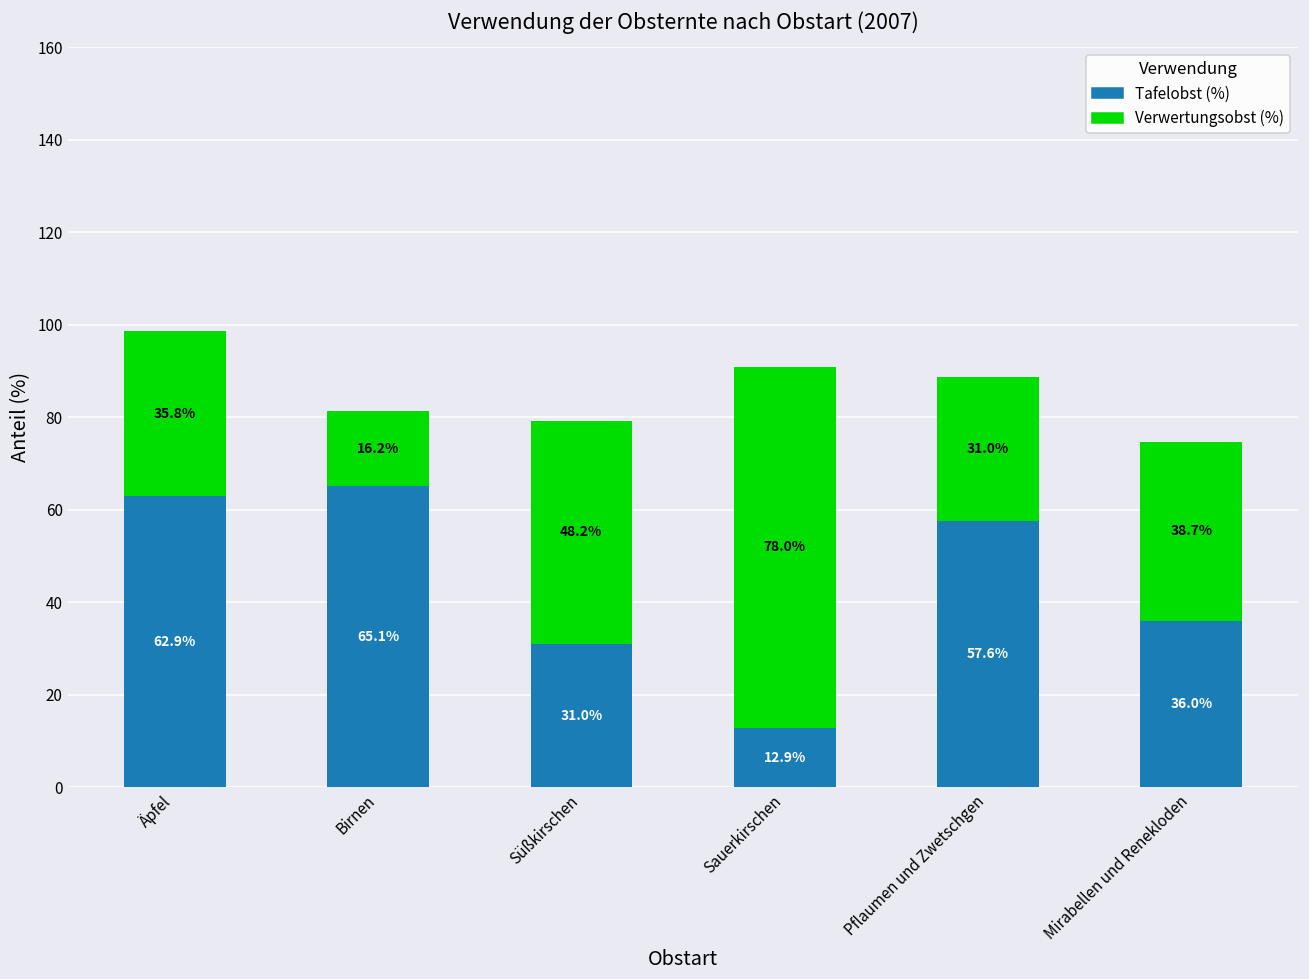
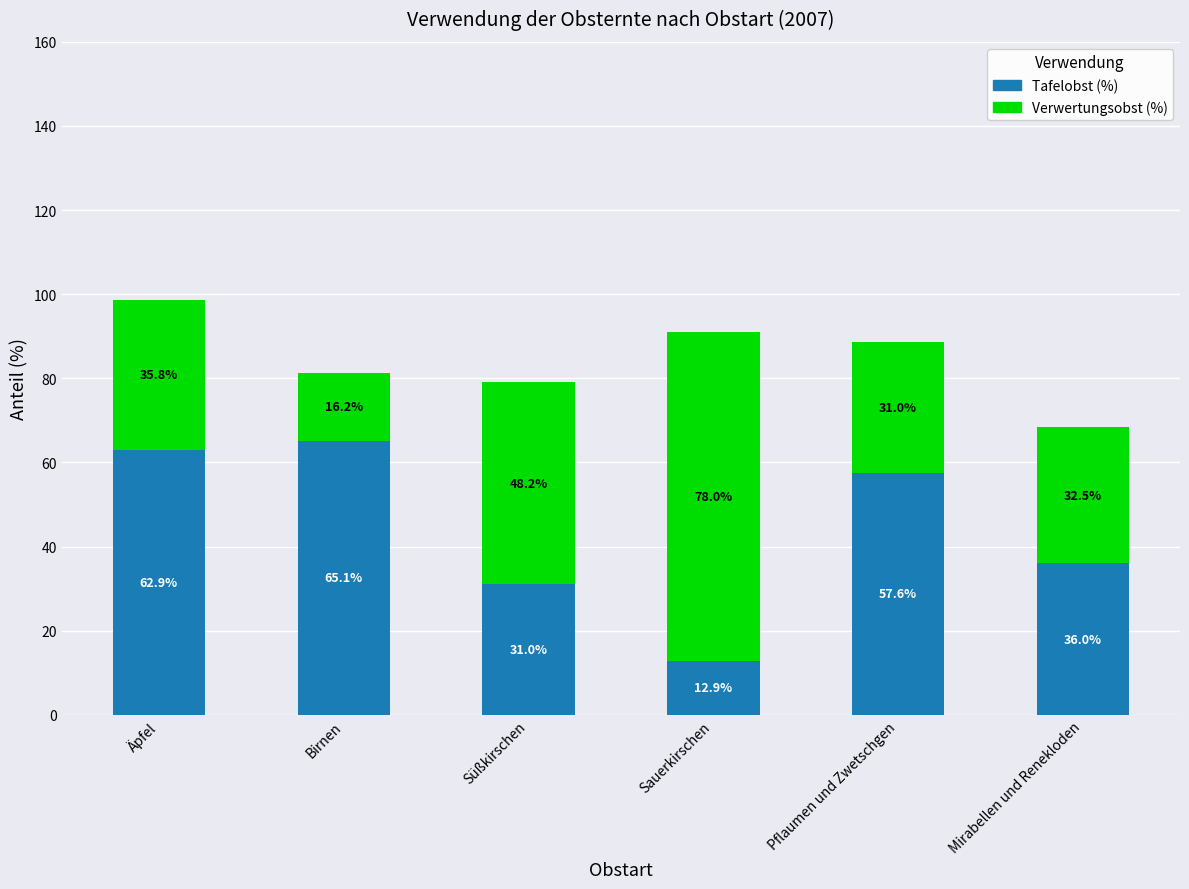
Verwertungsobst (%), Mirabellen und Renekloden: 38.7% -> 32.5%
